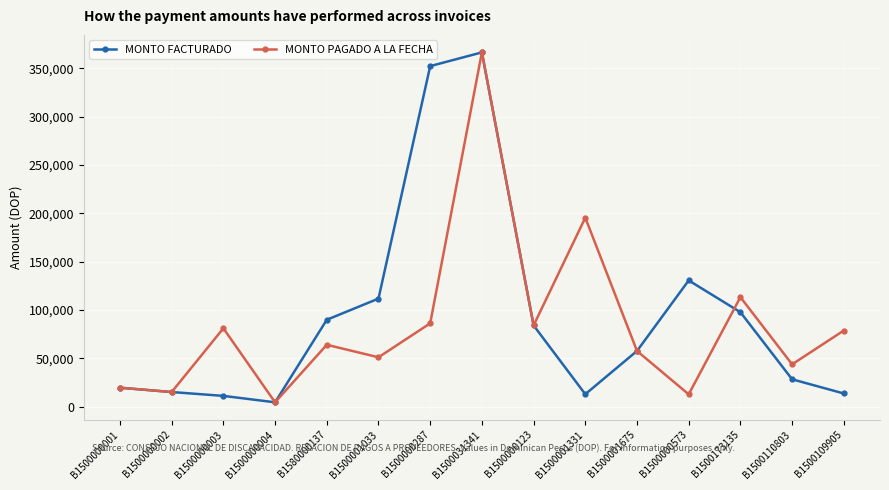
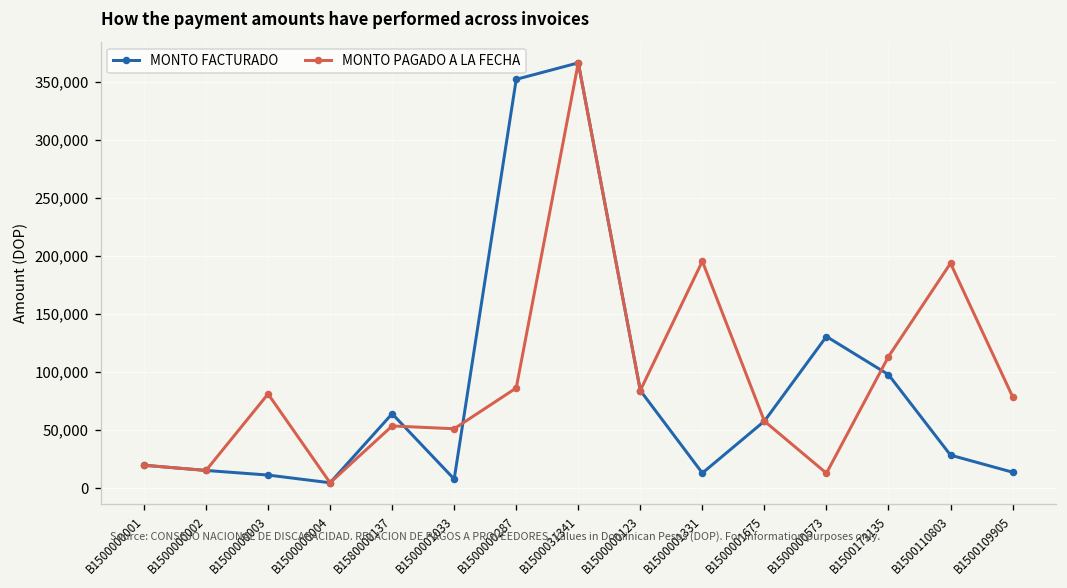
MONTO FACTURADO, B1580000137: 90,000 -> 60,000
MONTO PAGADO A LA FECHA, B1580000137: 60,000 -> 50,000
MONTO FACTURADO, B1500001033: 110,000 -> 10,000
MONTO PAGADO A LA FECHA, B1500110803: 40,000 -> 190,000
